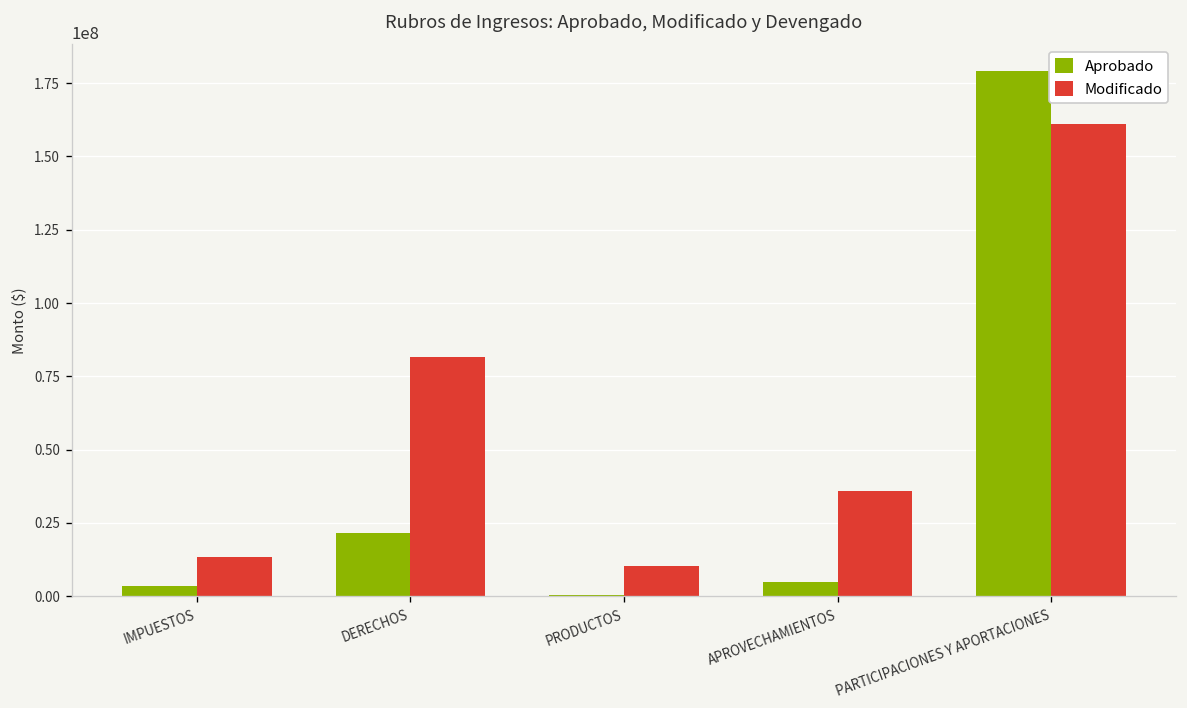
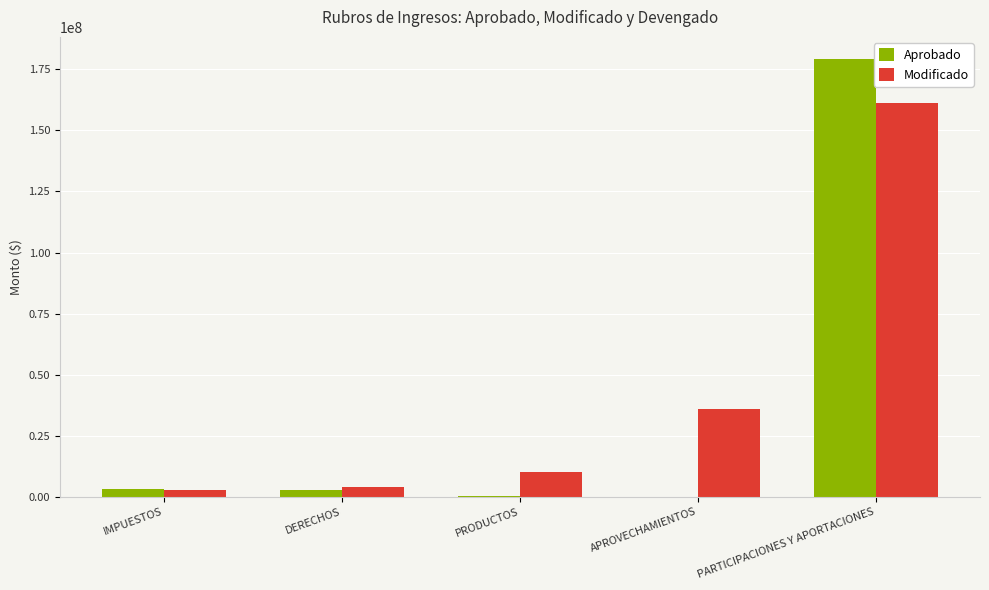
Modificado, IMPUESTOS: 14000000 -> 3000000
Aprobado, DERECHOS: 22000000 -> 3000000
Modificado, DERECHOS: 82000000 -> 4000000
Aprobado, APROVECHAMIENTOS: 5000000 -> 0
